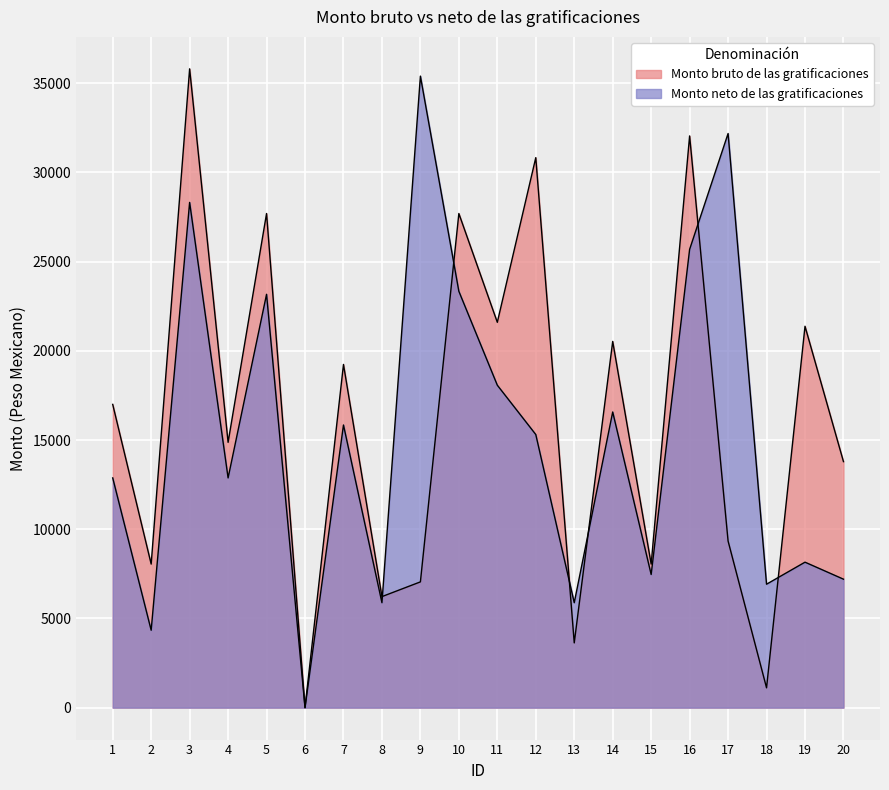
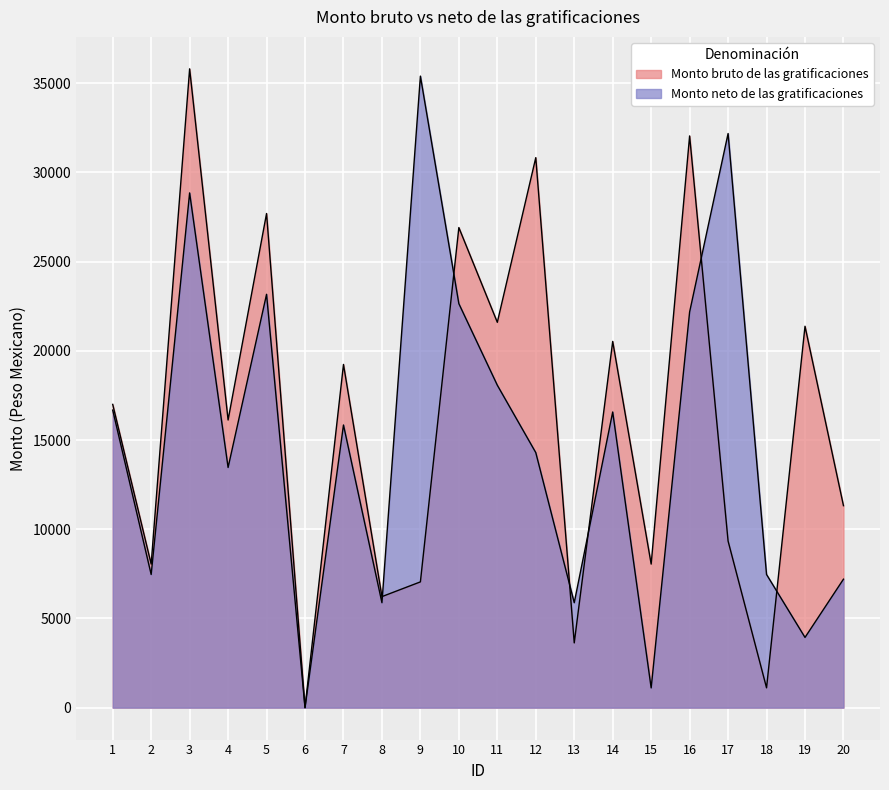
Monto neto de las gratificaciones, 1: 12900 -> 16700
Monto neto de las gratificaciones, 2: 4300 -> 7500
Monto neto de las gratificaciones, 3: 28300 -> 28800
Monto bruto de las gratificaciones, 4: 14900 -> 16100
Monto neto de las gratificaciones, 4: 12900 -> 13500
Monto bruto de las gratificaciones, 10: 27700 -> 26900
Monto neto de las gratificaciones, 10: 23300 -> 22600
Monto neto de las gratificaciones, 12: 15300 -> 14300
Monto neto de las gratificaciones, 15: 7500 -> 1100
Monto neto de las gratificaciones, 16: 25700 -> 22200
Monto neto de las gratificaciones, 18: 6900 -> 7500
Monto neto de las gratificaciones, 19: 8200 -> 3900
Monto bruto de las gratificaciones, 20: 13800 -> 11300
